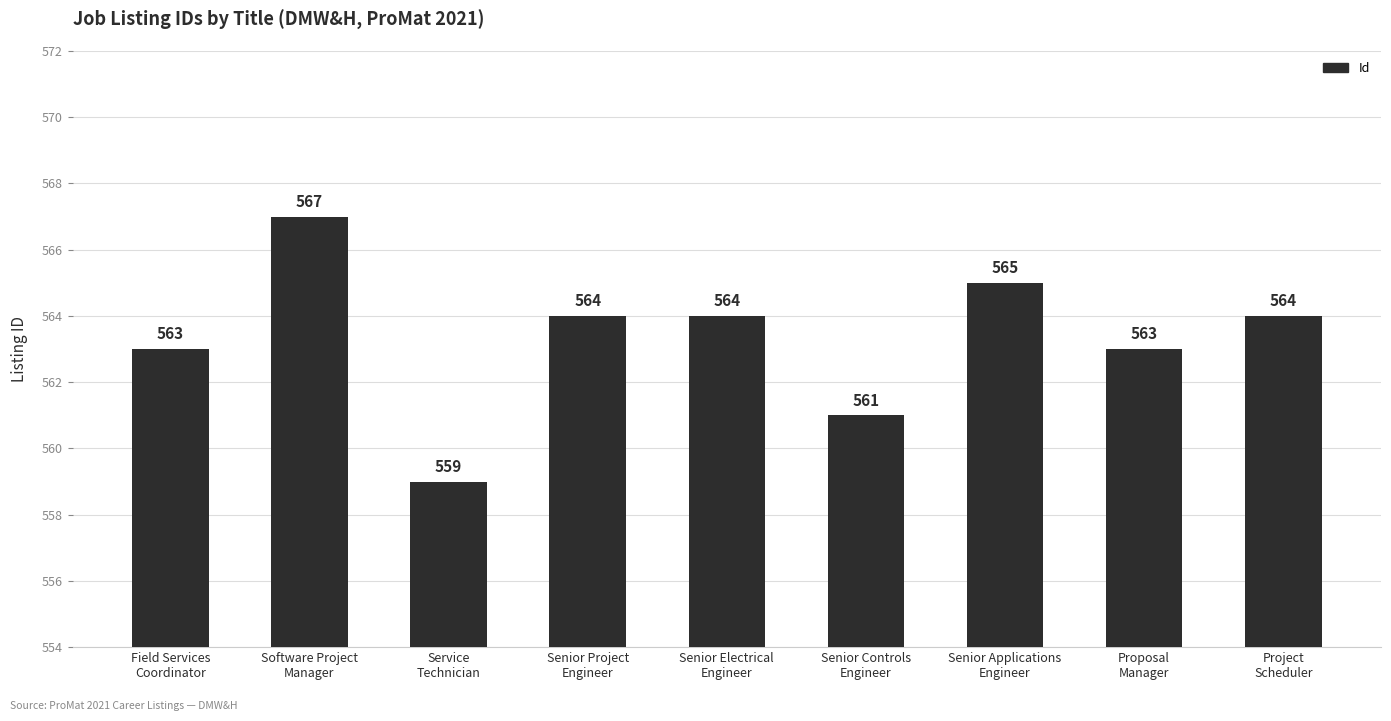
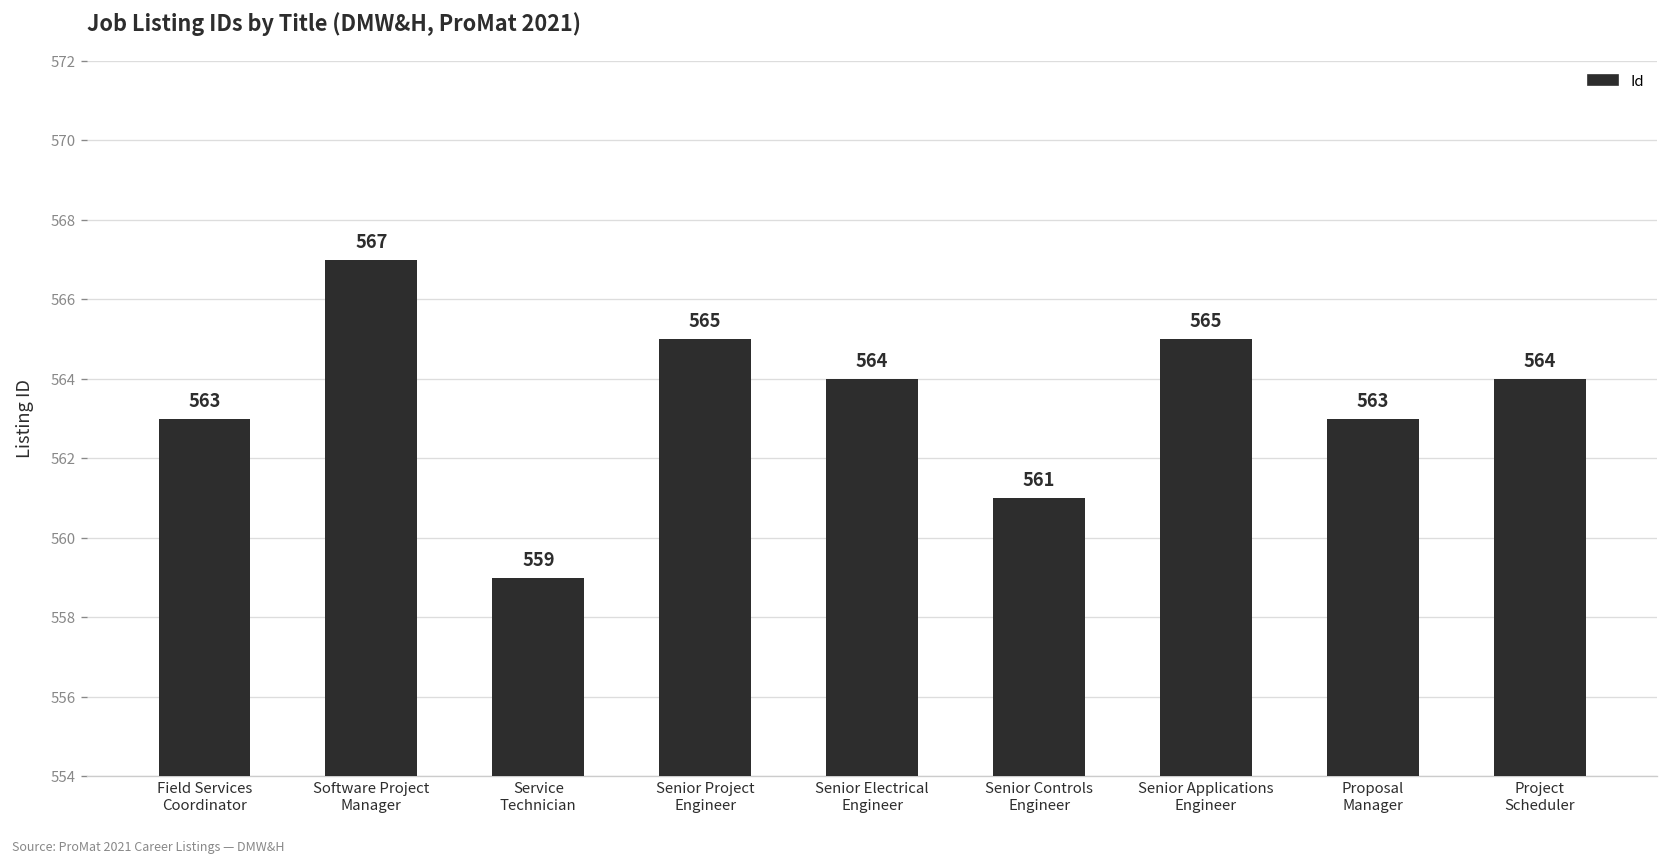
Senior Project Engineer: 564 -> 565
